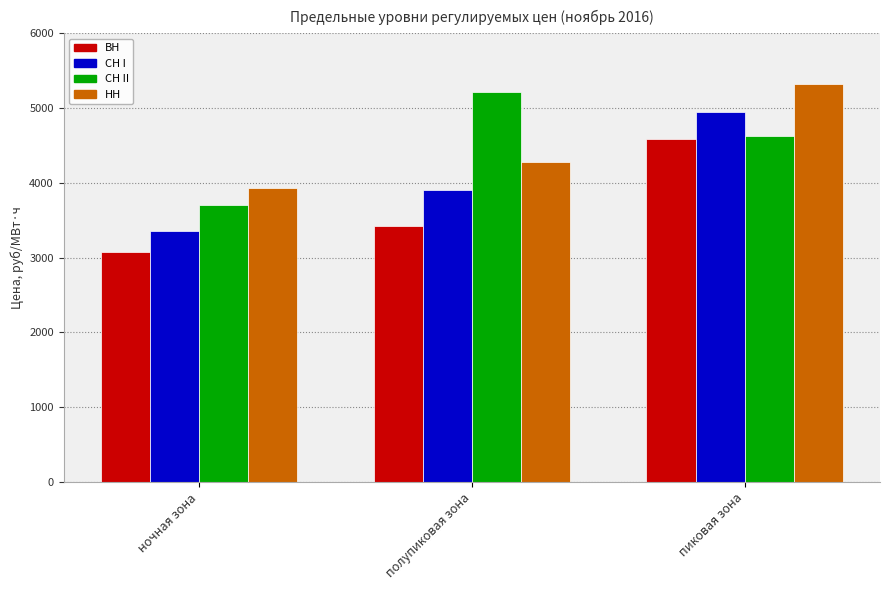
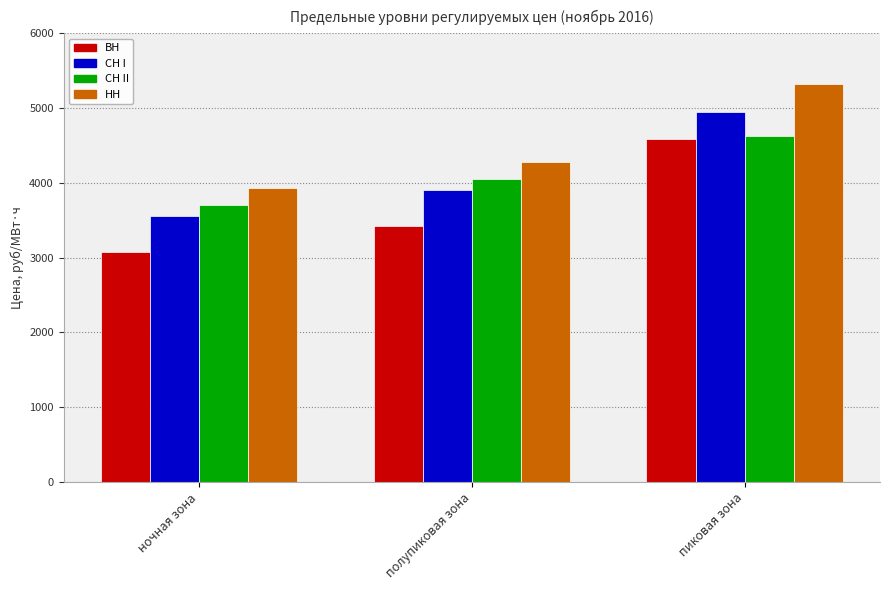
СН I, ночная зона: 3400 -> 3600
СН II, полупиковая зона: 5200 -> 4000
